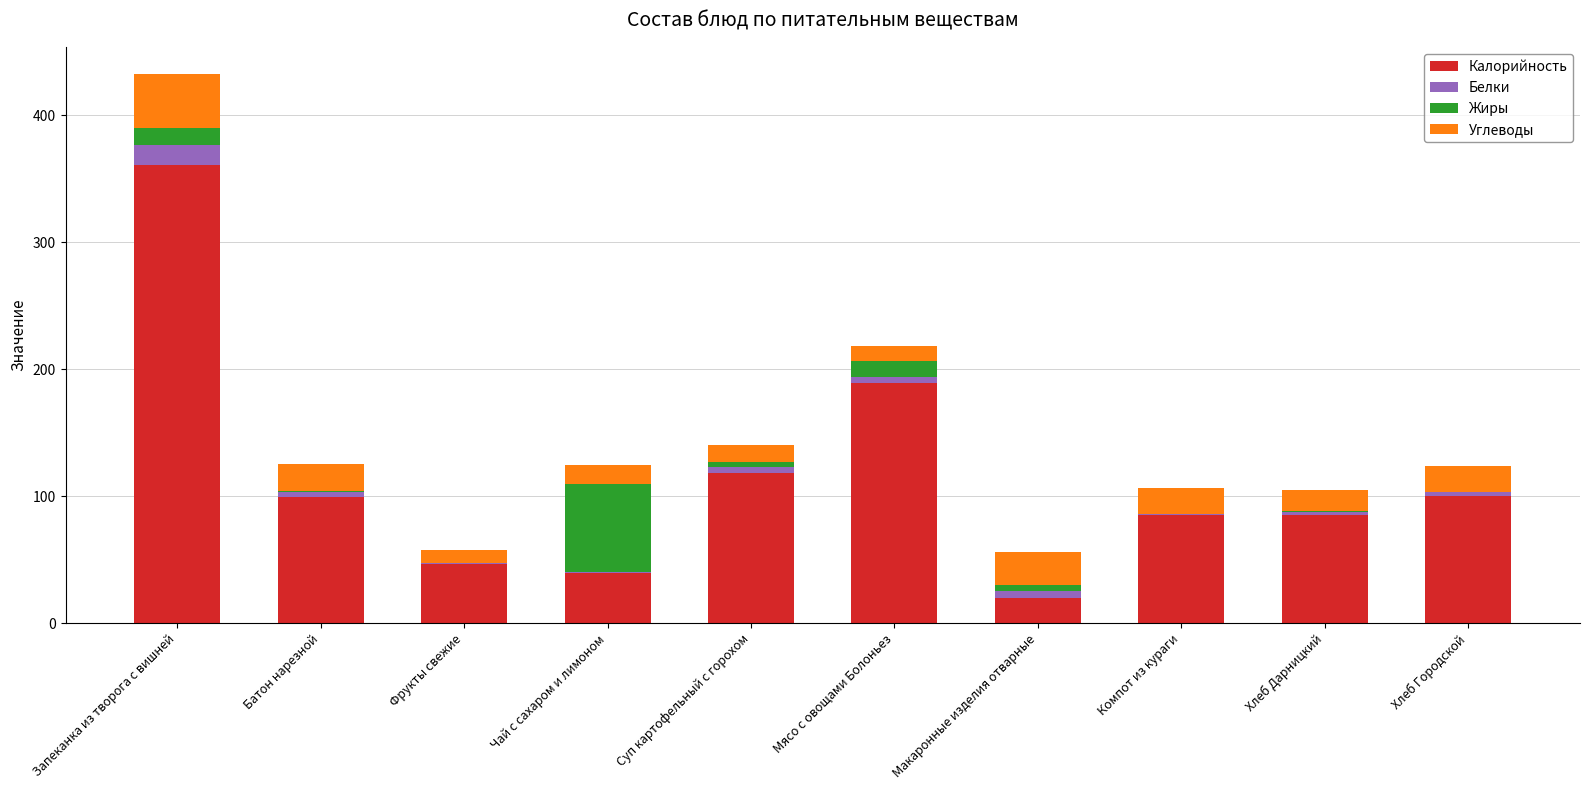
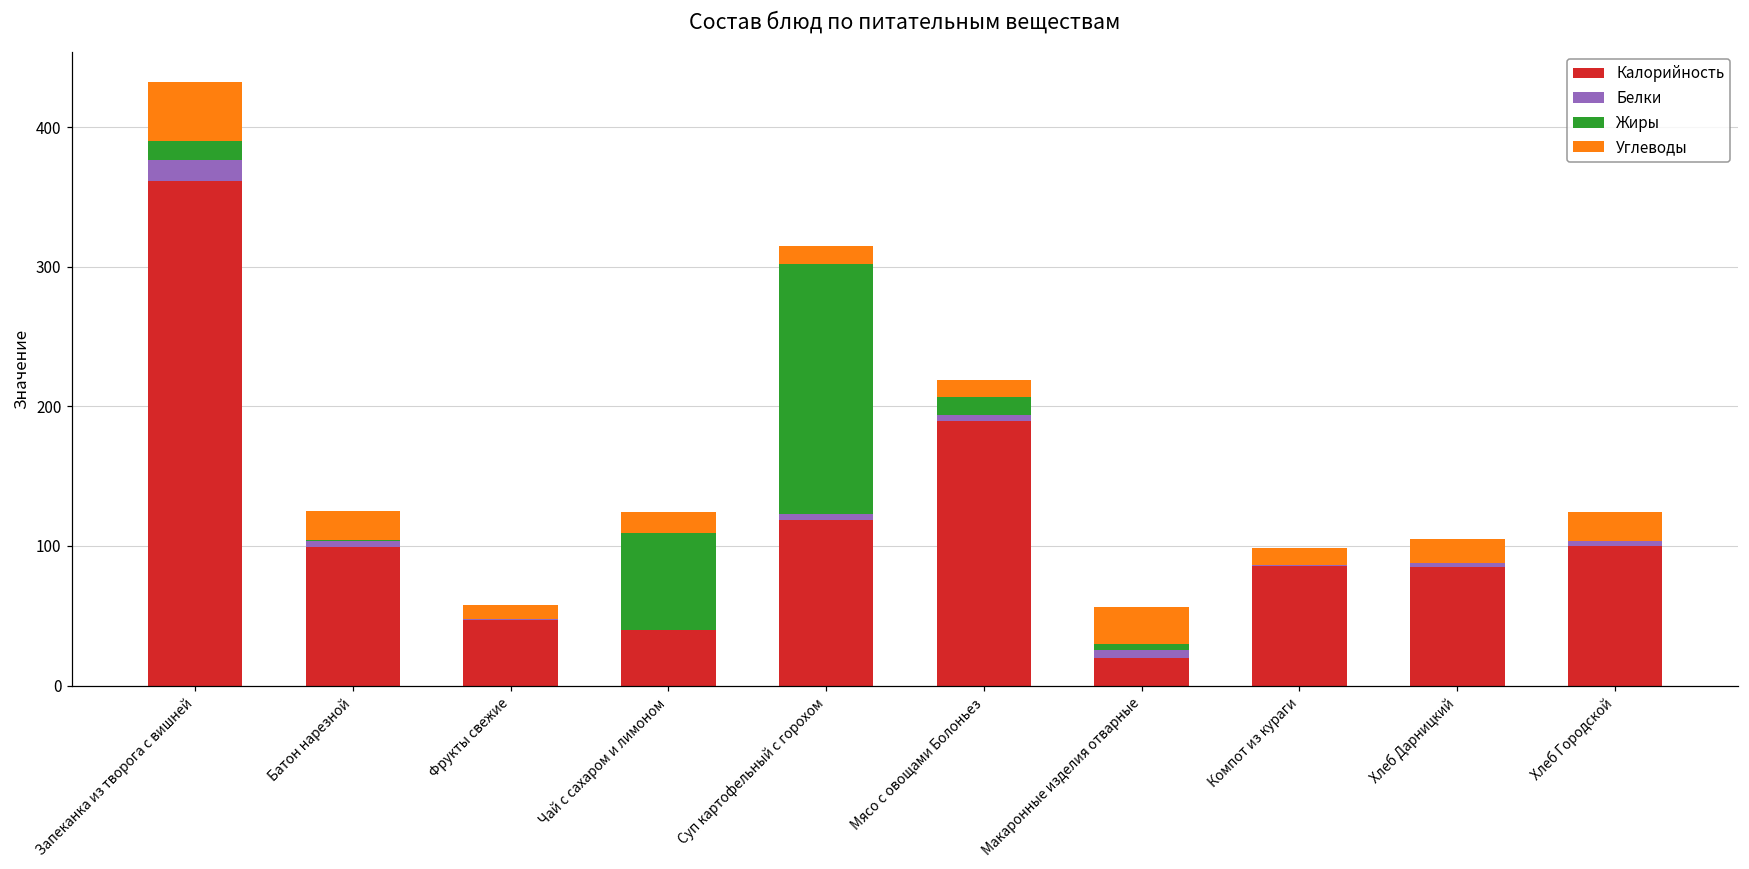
Жиры, Суп картофельный с горохом: 4 -> 179
Углеводы, Компот из кураги: 20 -> 12
